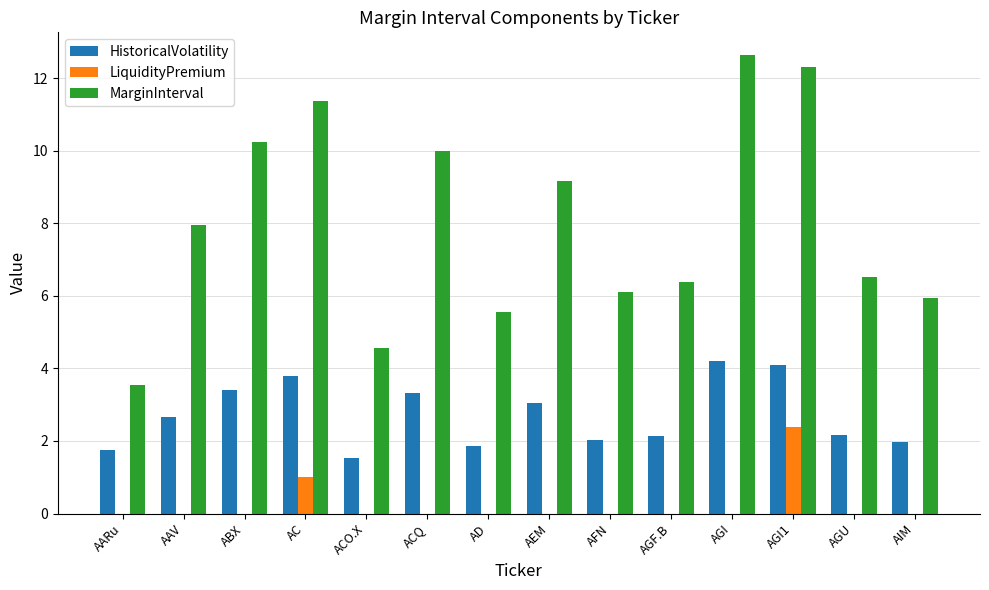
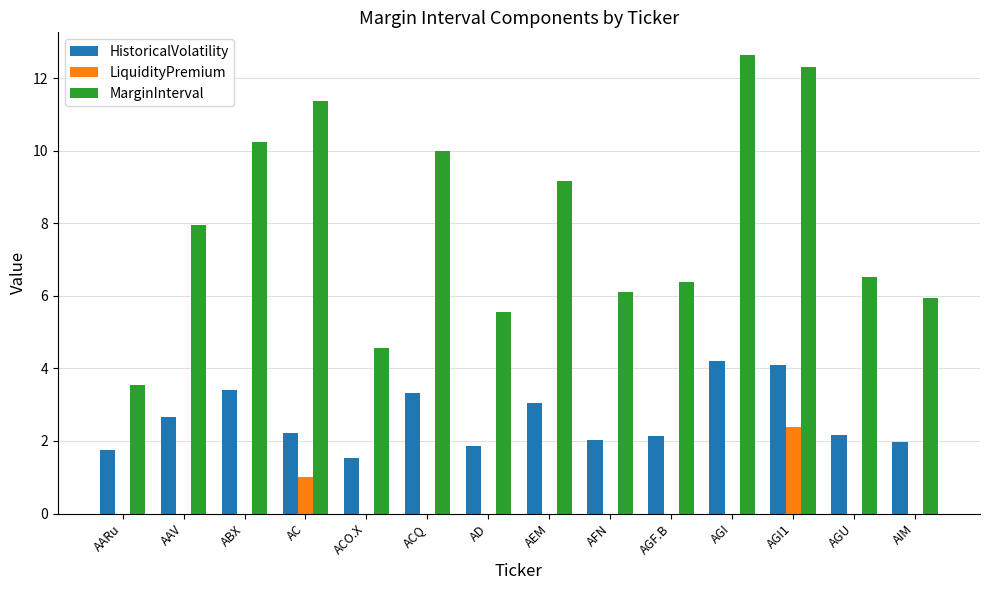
HistoricalVolatility, AC: 3.8 -> 2.2
